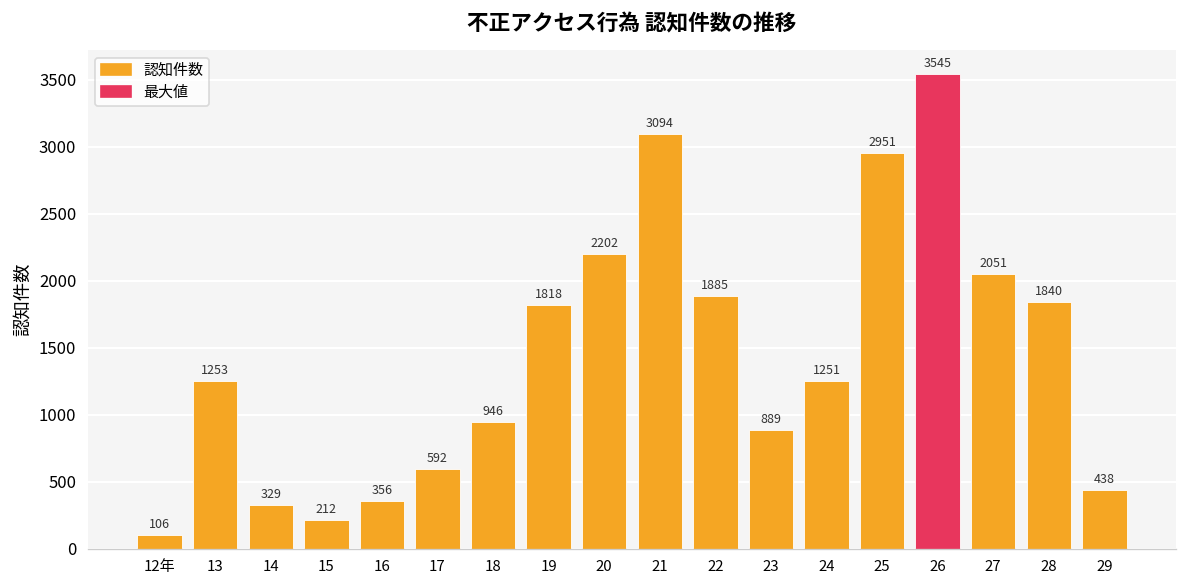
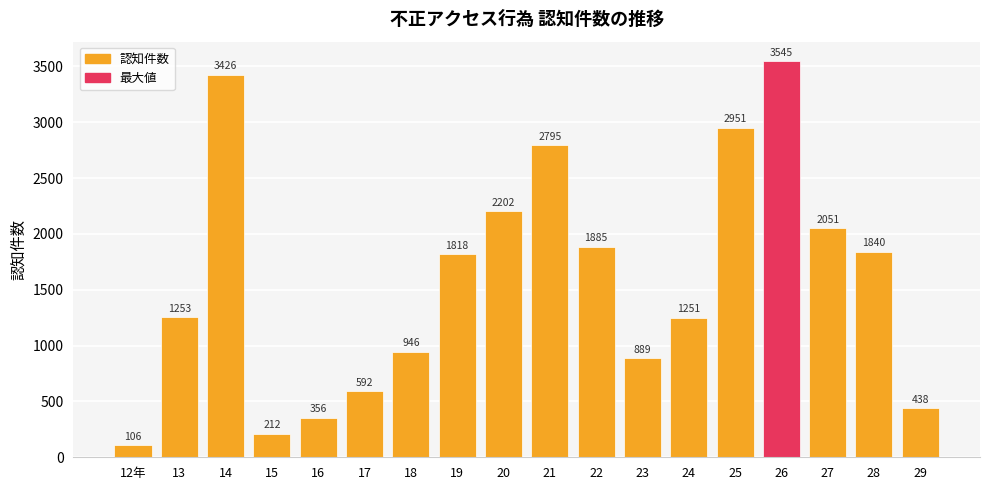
14: 329 -> 3426
21: 3094 -> 2795
